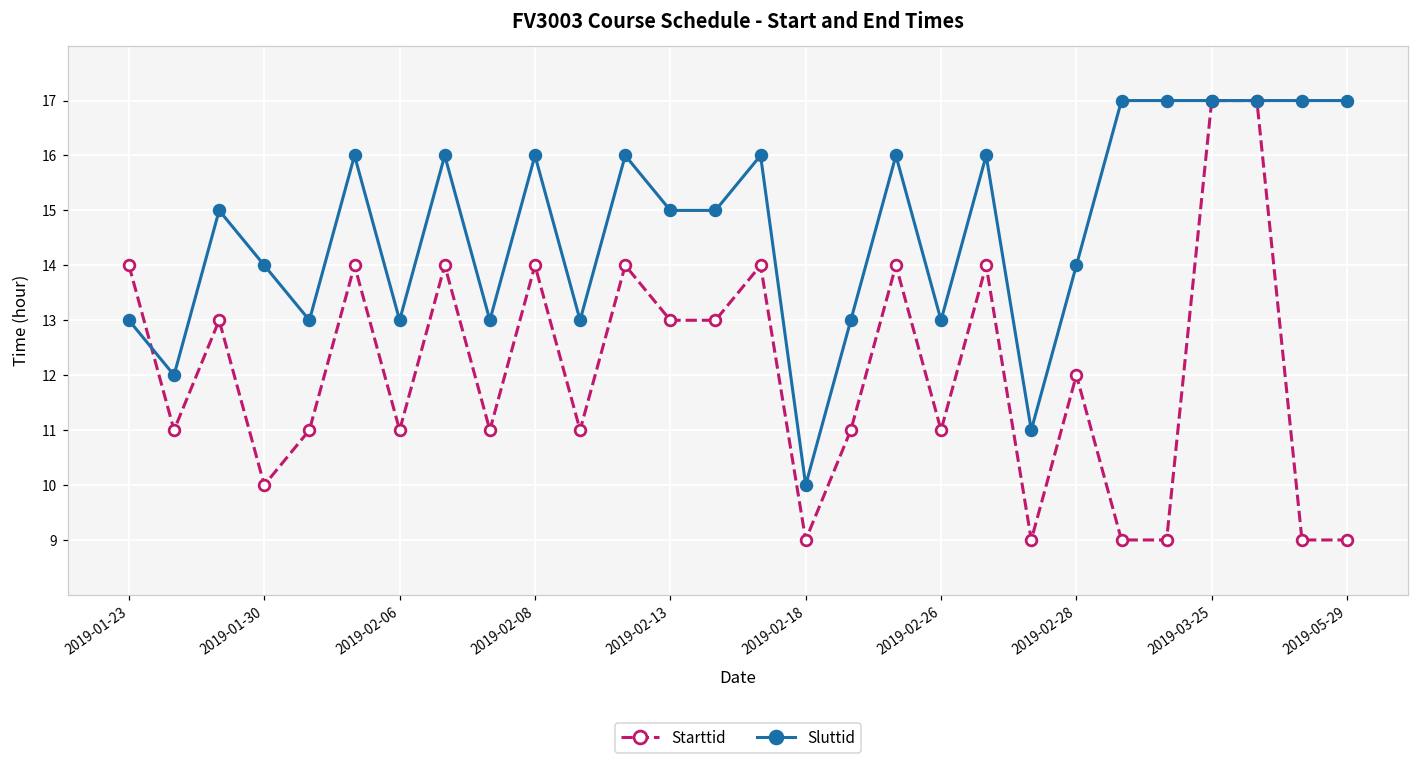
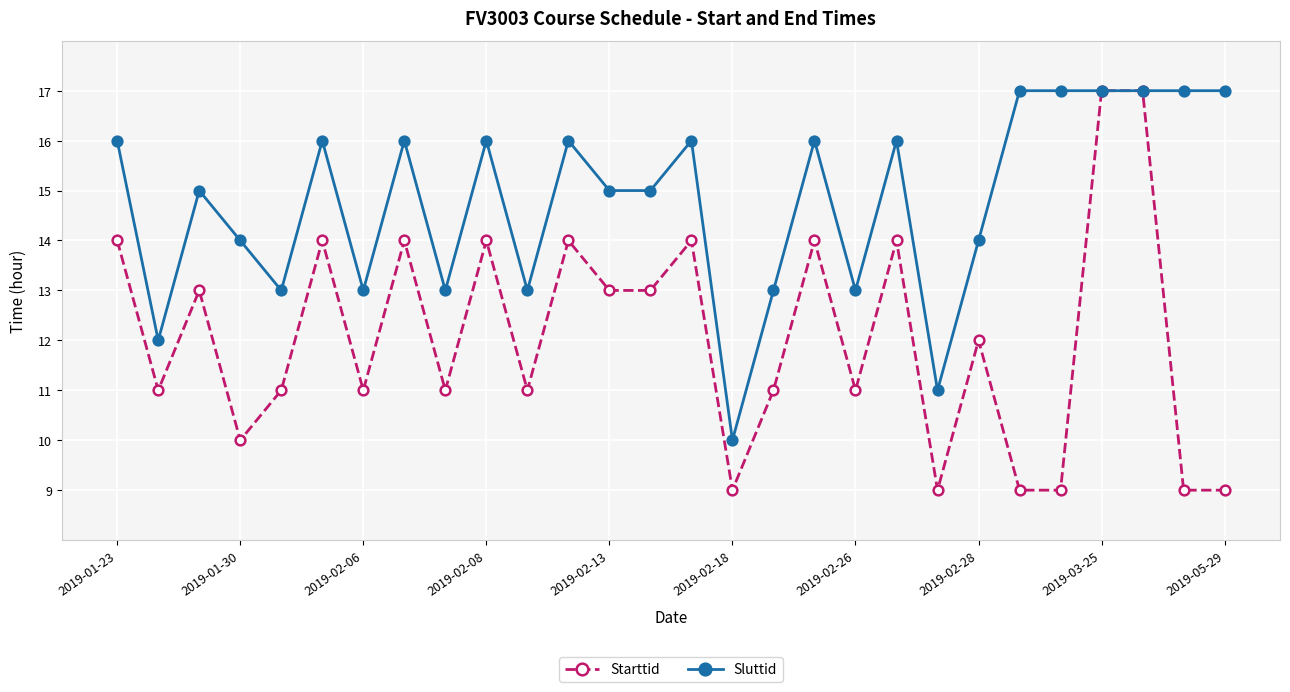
Sluttid, 2019-01-23: 13 -> 16
